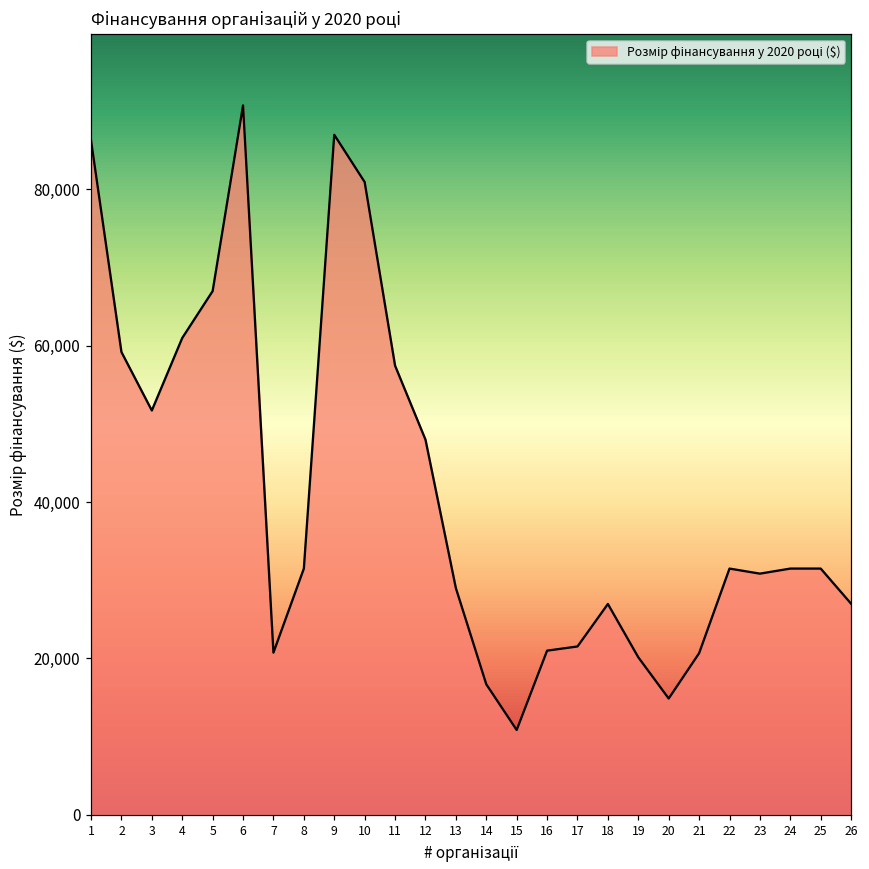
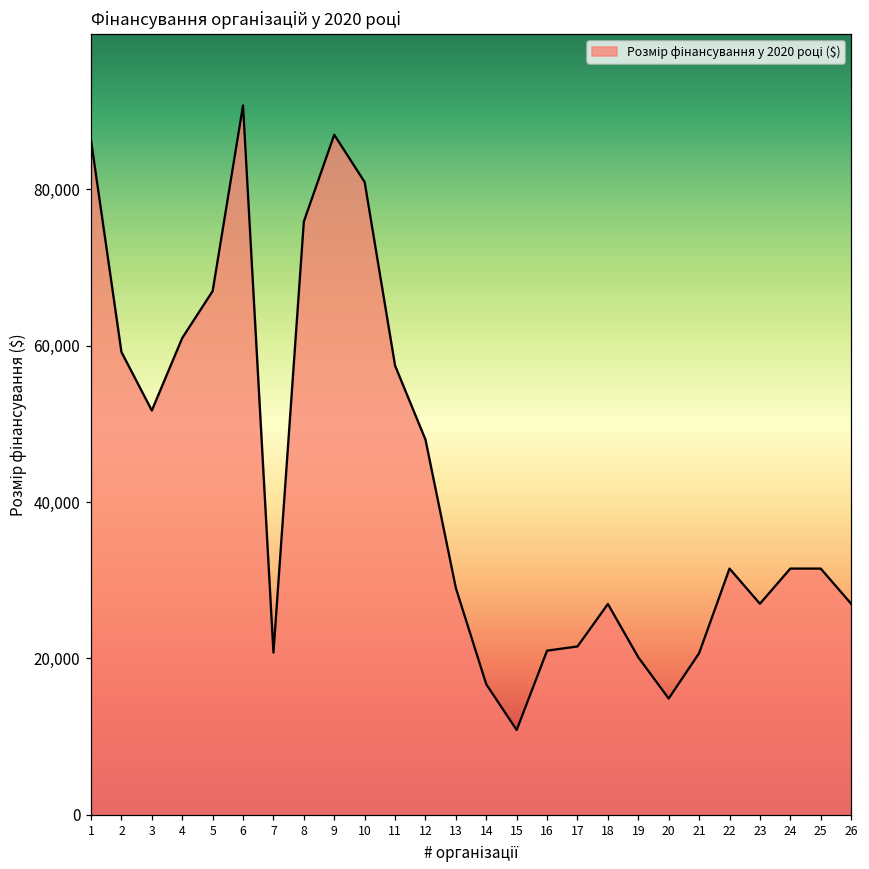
8: 32,000 -> 76,000
23: 31,000 -> 27,000
